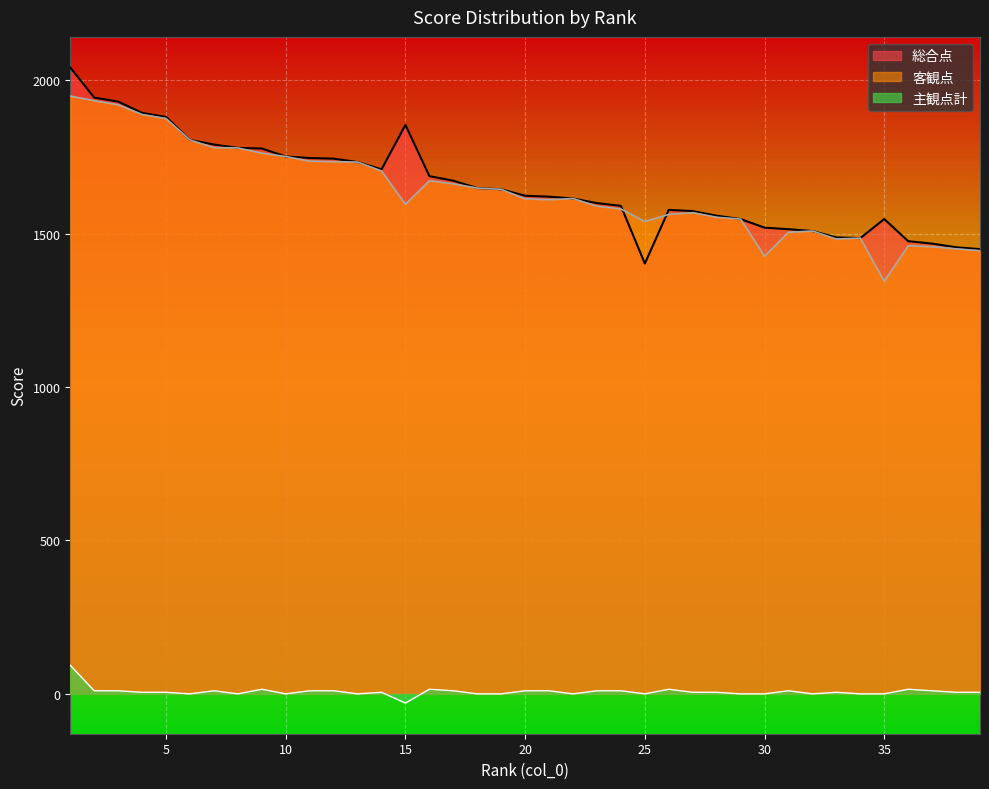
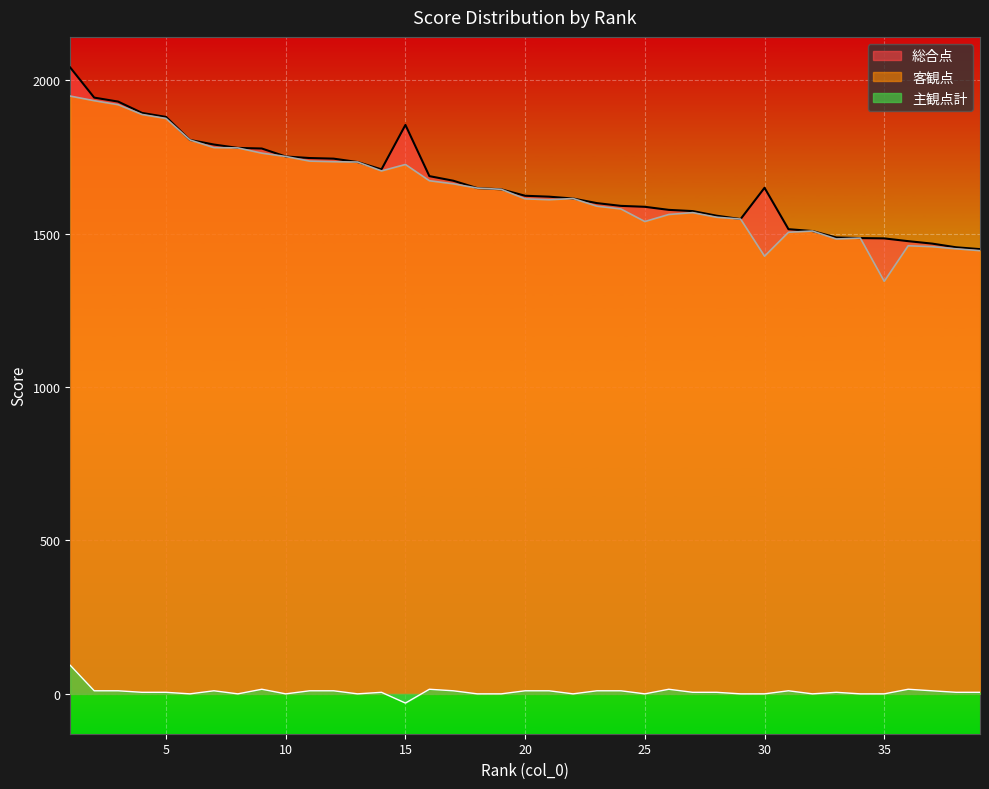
客観点, 15: 1600 -> 1730
総合点, 25: 1400 -> 1590
総合点, 30: 1520 -> 1650
総合点, 35: 1550 -> 1490
